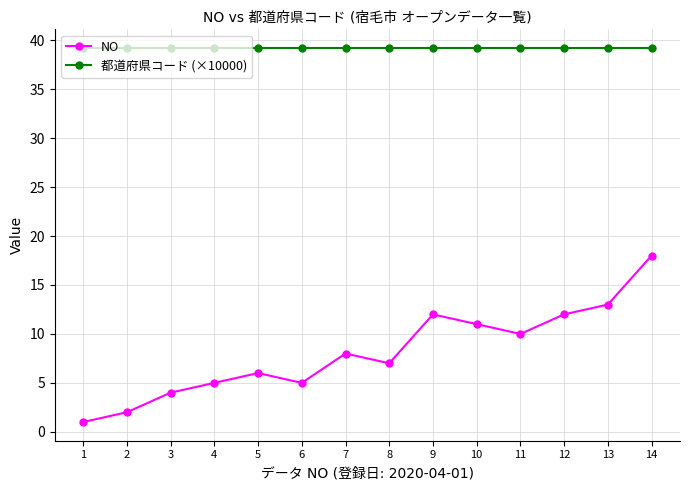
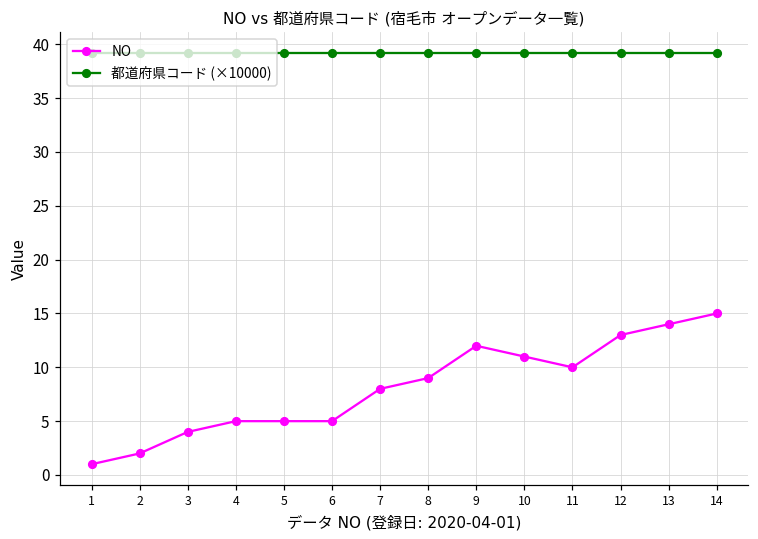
NO, 5: 6 -> 5
NO, 8: 7 -> 9
NO, 12: 12 -> 13
NO, 13: 13 -> 14
NO, 14: 18 -> 15
